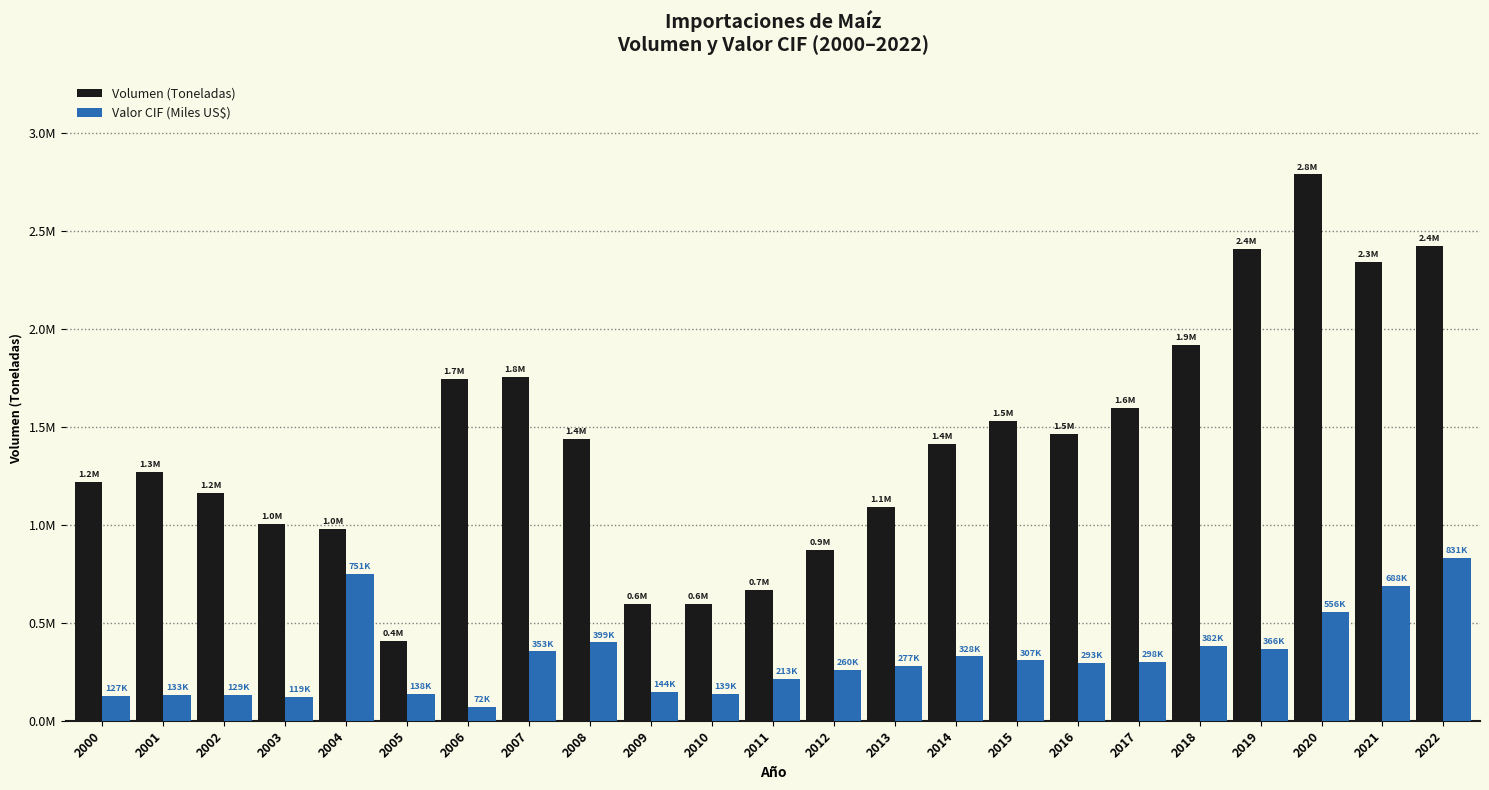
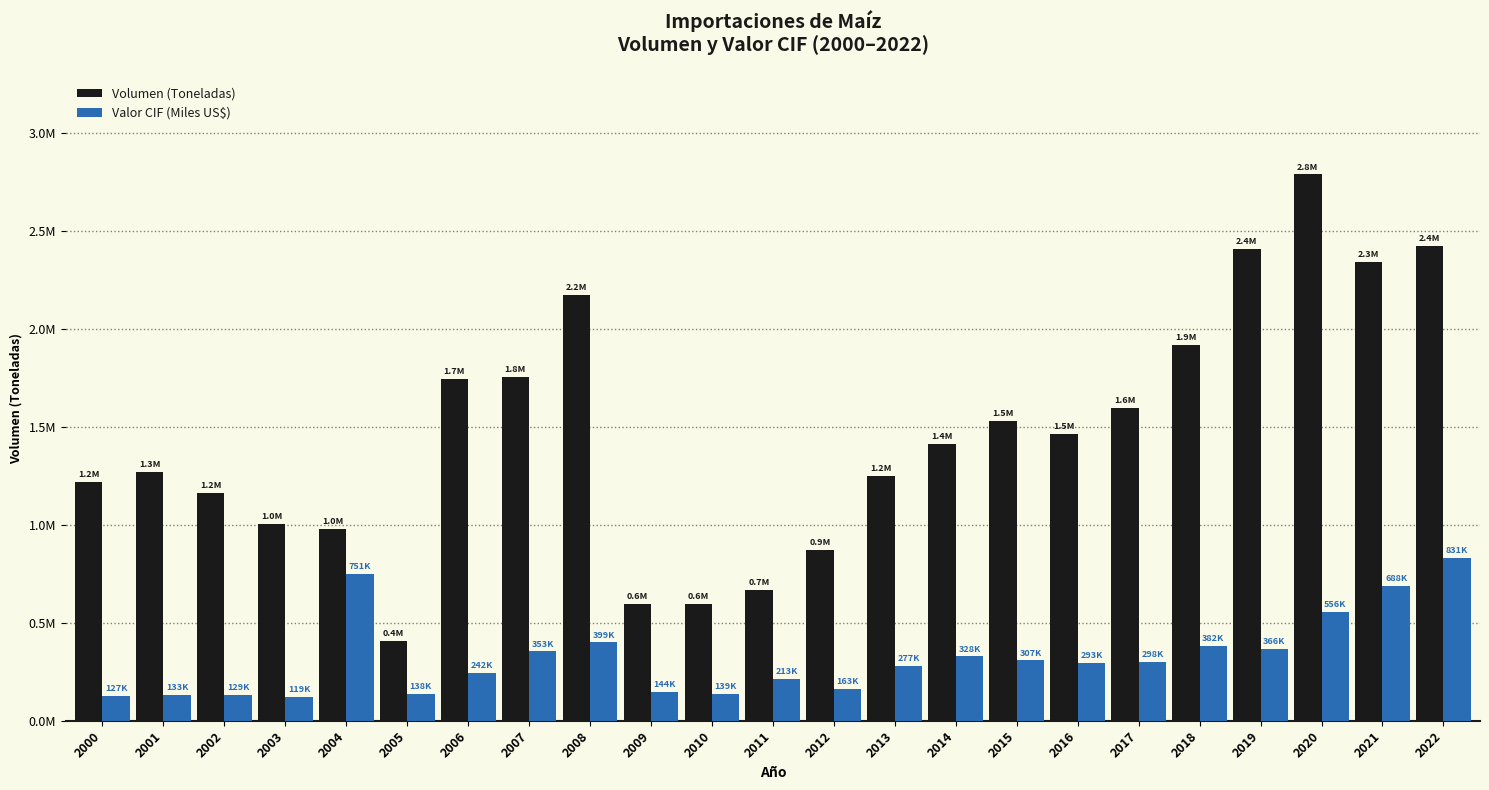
Valor CIF (Miles US$), 2006: 72K -> 242K
Volumen (Toneladas), 2008: 1.4M -> 2.2M
Valor CIF (Miles US$), 2012: 260K -> 163K
Volumen (Toneladas), 2013: 1.1M -> 1.2M
